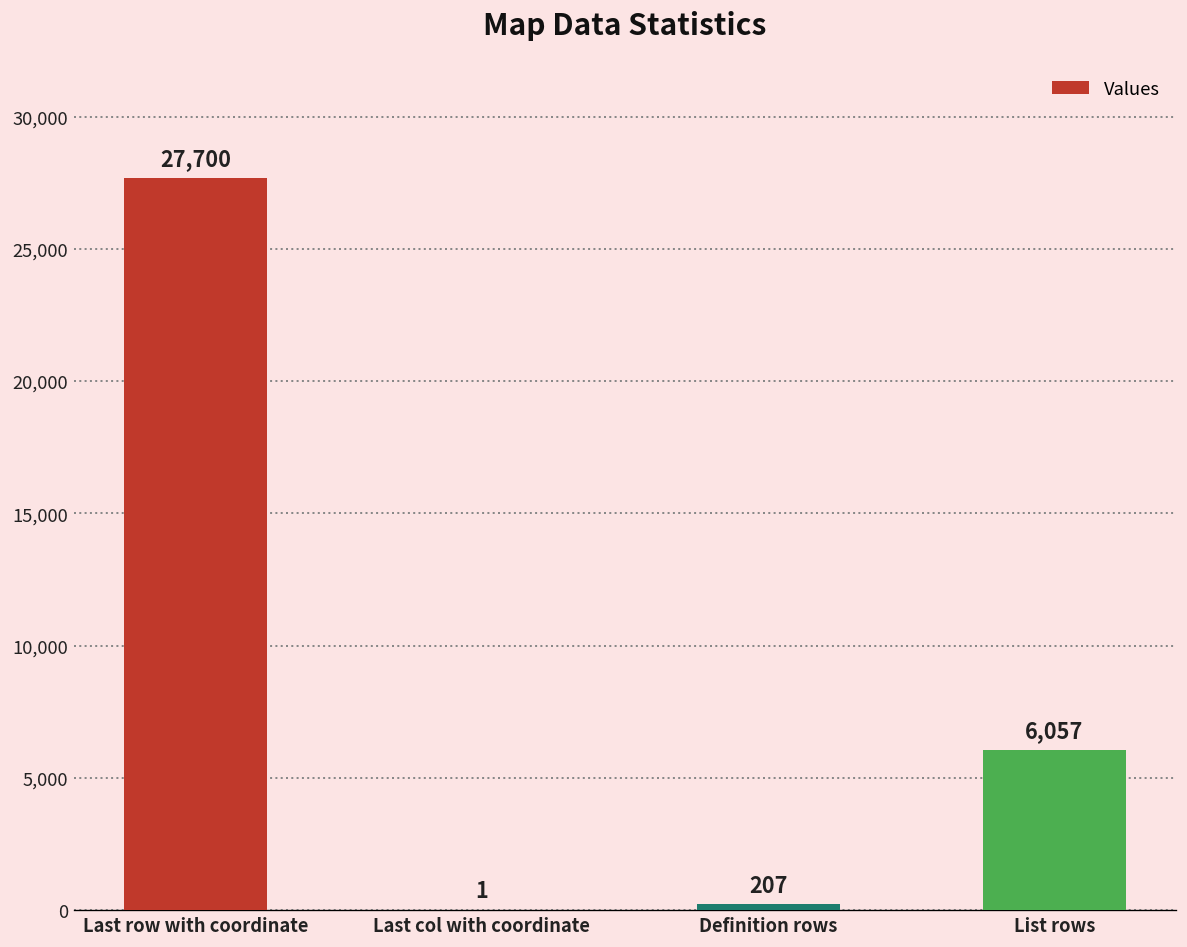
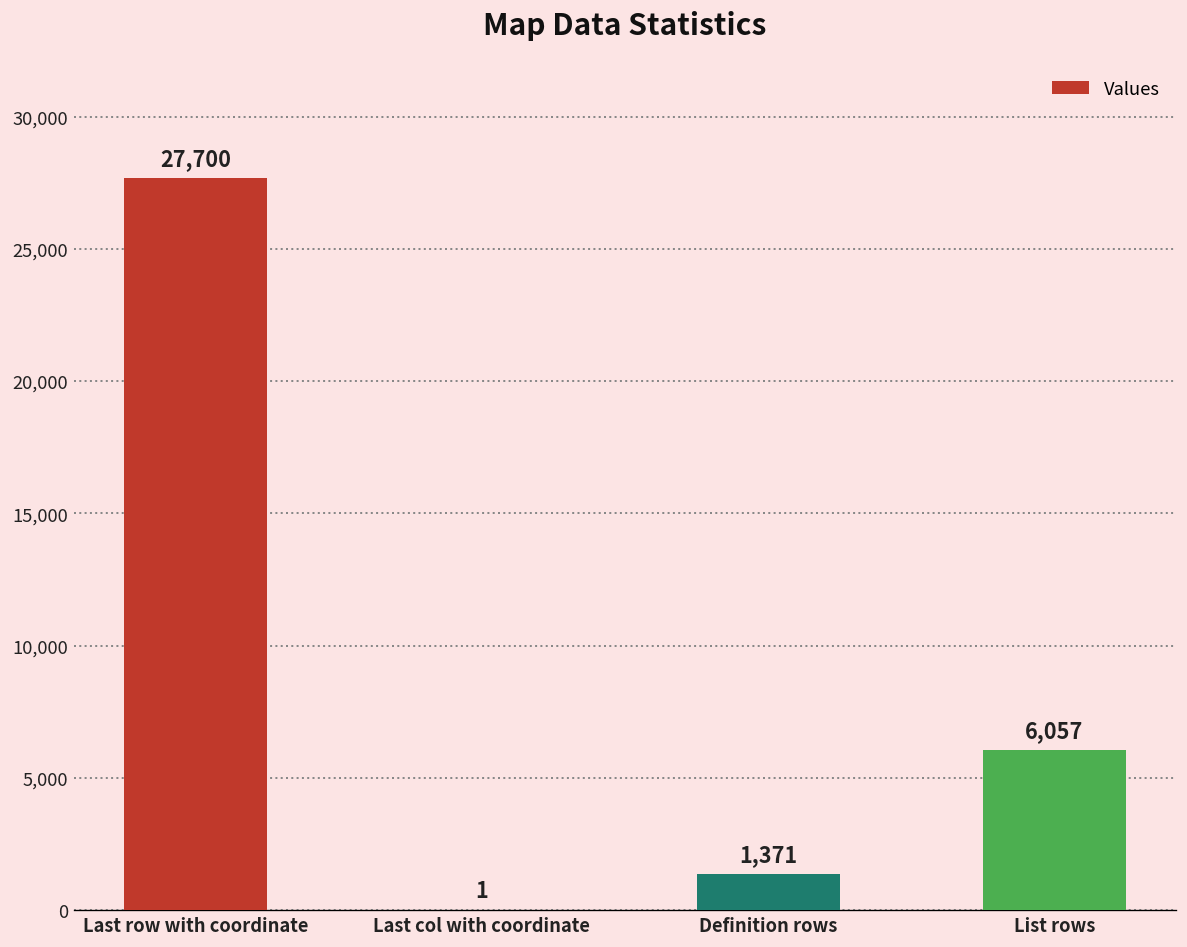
Definition rows: 207 -> 1,371
